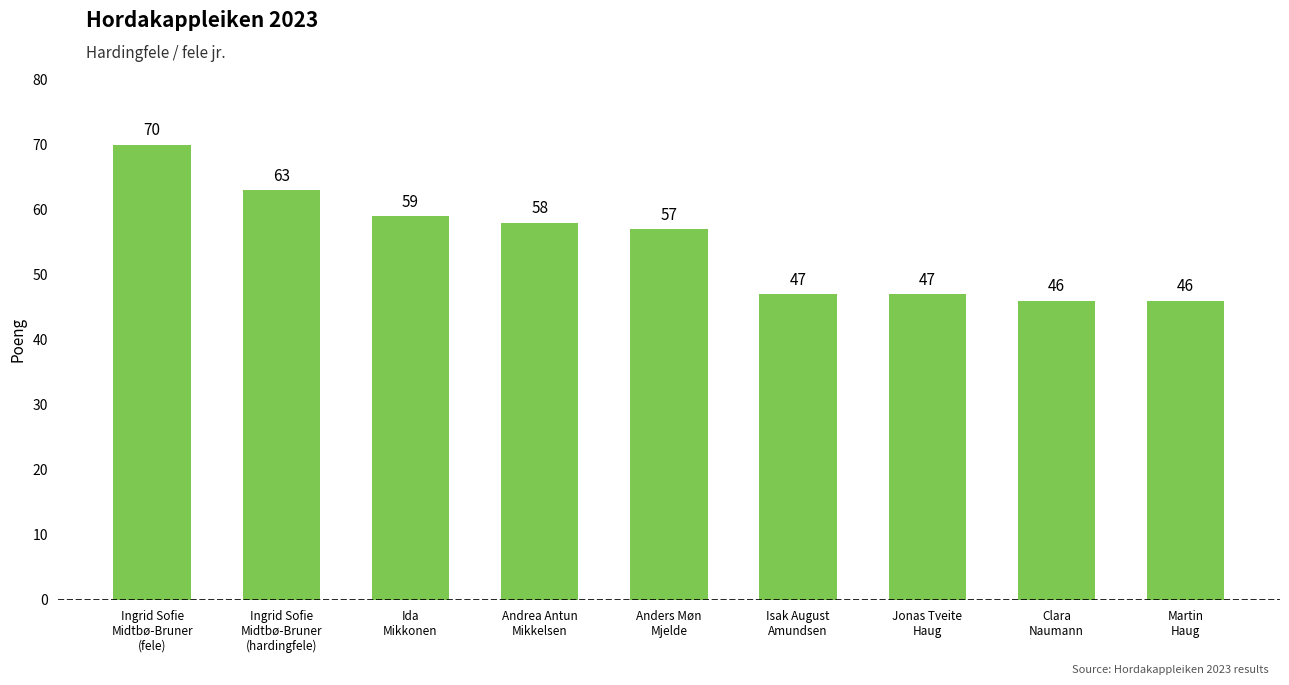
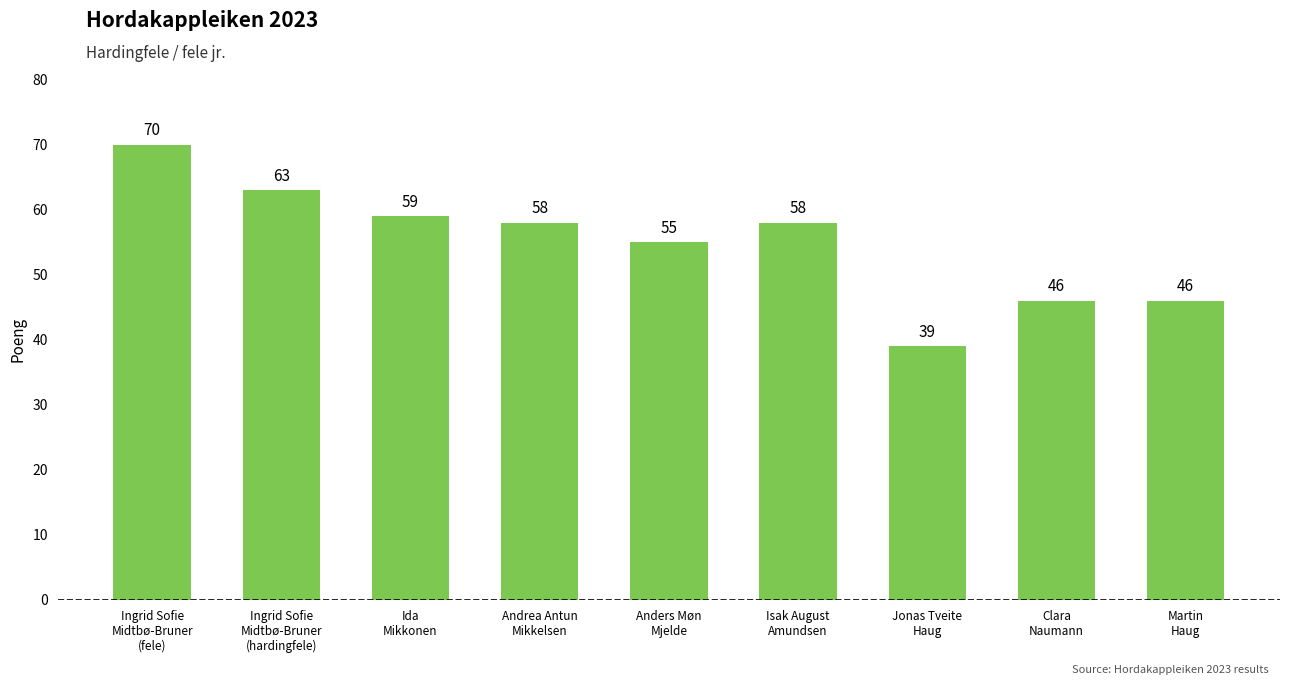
Anders Møn Mjelde: 57 -> 55
Isak August Amundsen: 47 -> 58
Jonas Tveite Haug: 47 -> 39
